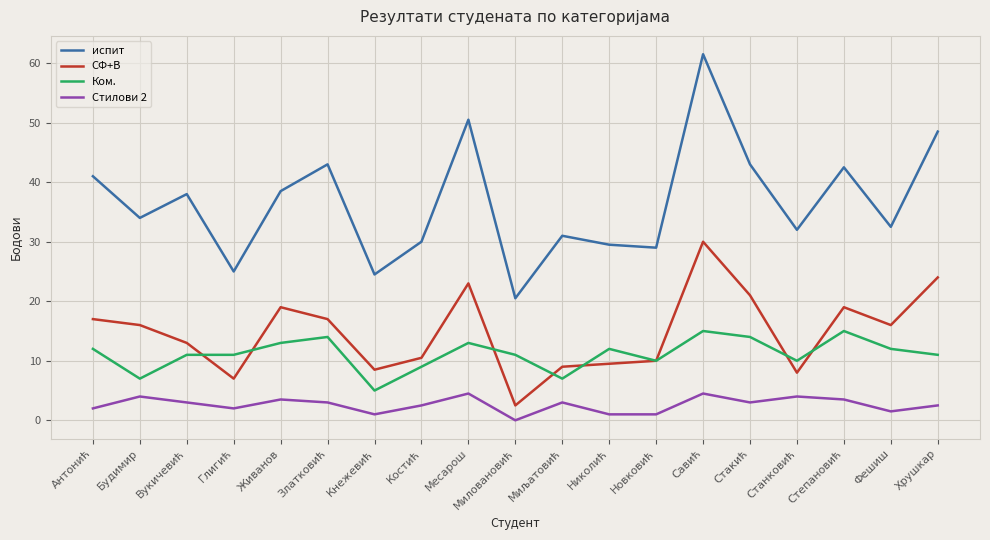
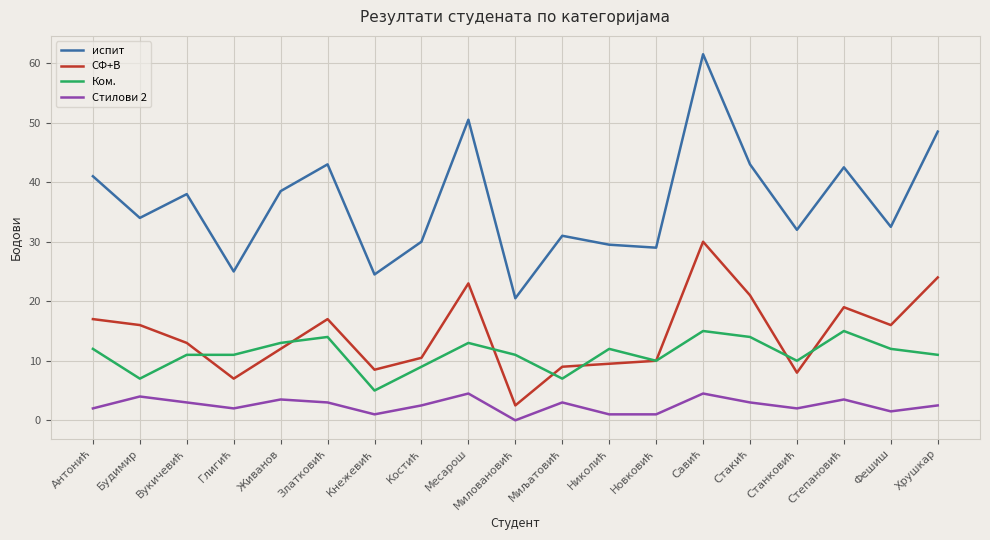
СФ+В, Живанов: 19 -> 12
Стилови 2, Станковић: 4 -> 2
